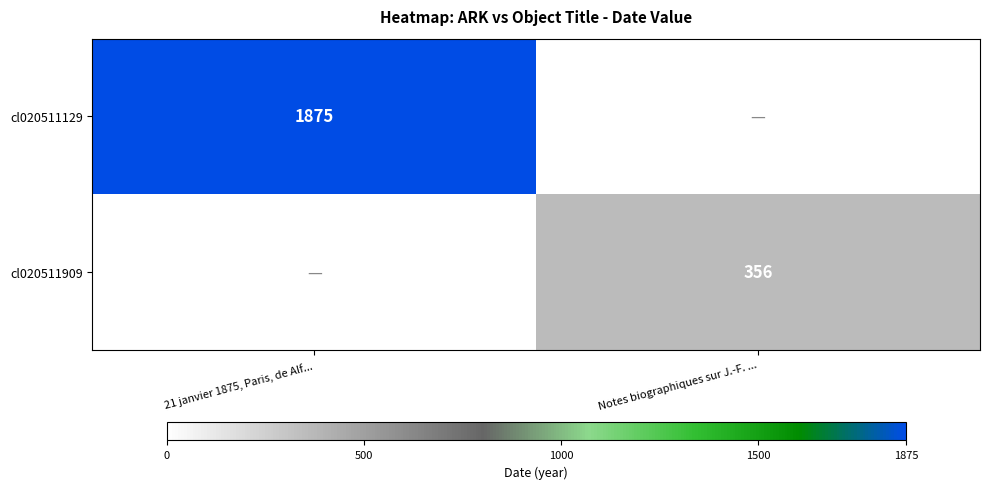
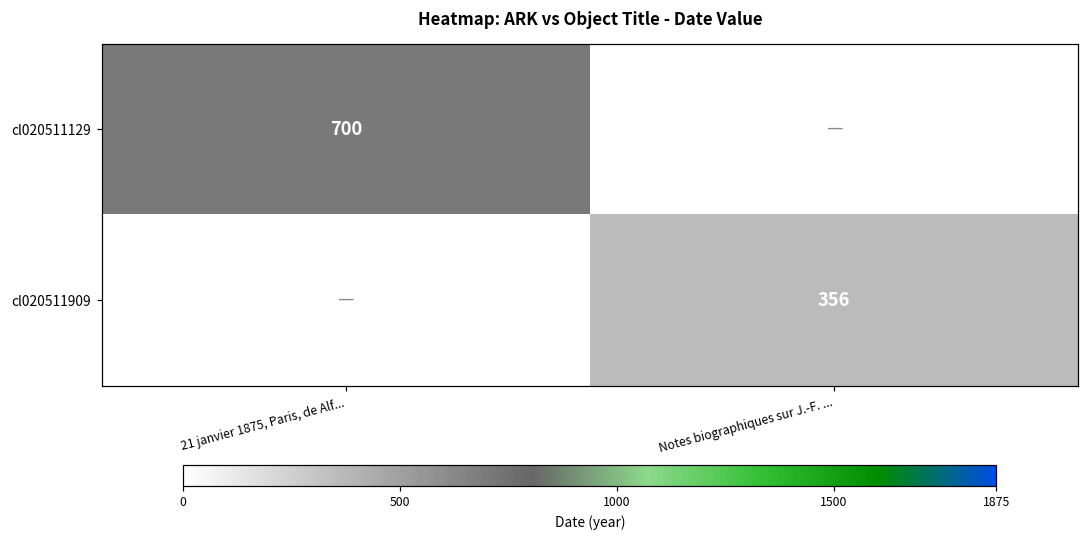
cl020511129, 21 janvier 1875, Paris, de Alf...: 1875 -> 700
